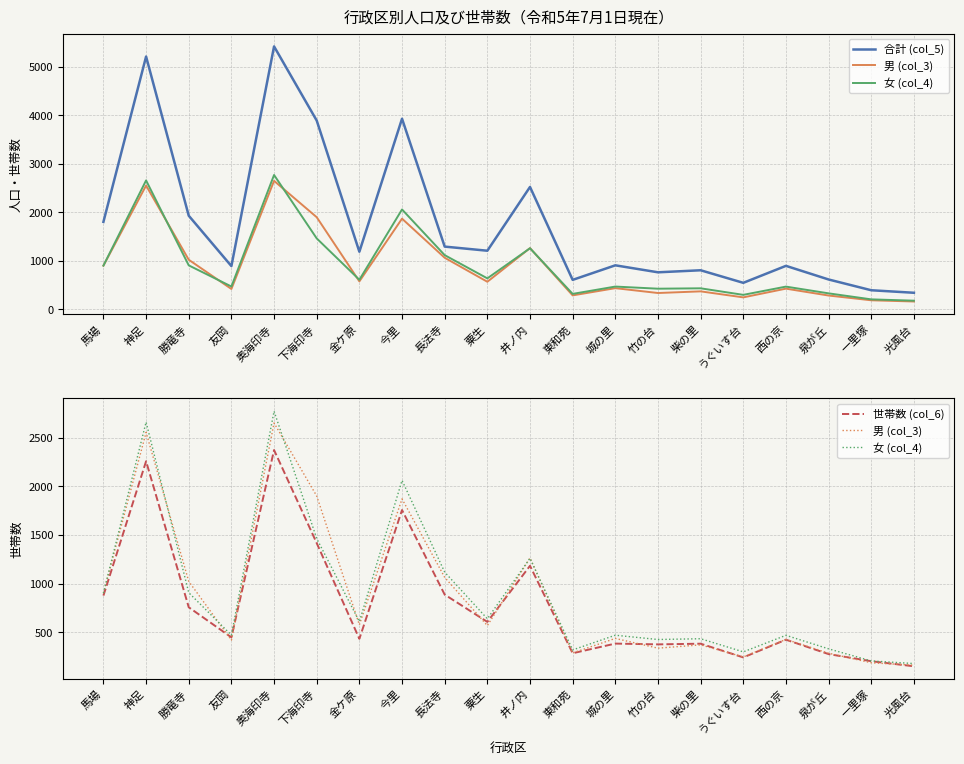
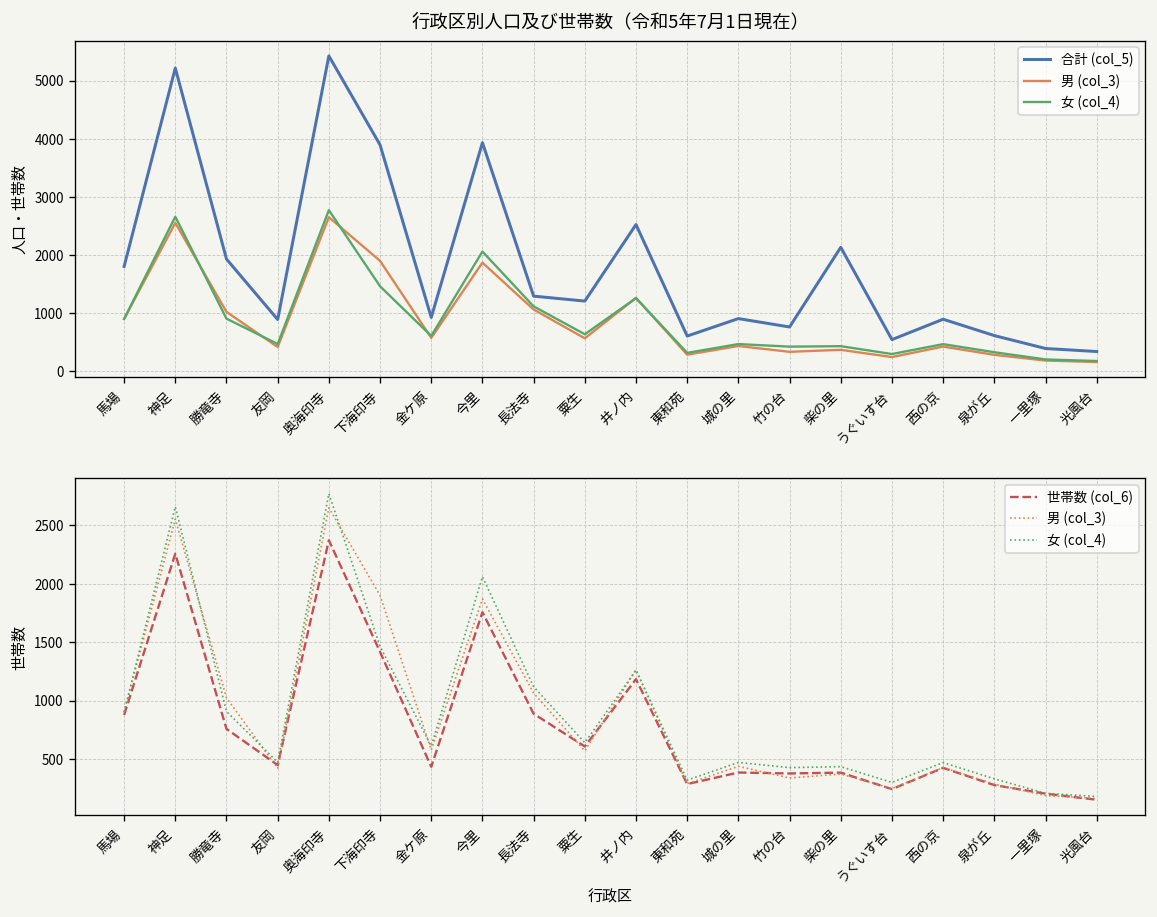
行政区別人口及び世帯数（令和5年7月1日現在）, 合計 (col_5), 金ケ原: 1200 -> 900
行政区別人口及び世帯数（令和5年7月1日現在）, 合計 (col_5), 柴の里: 800 -> 2100
